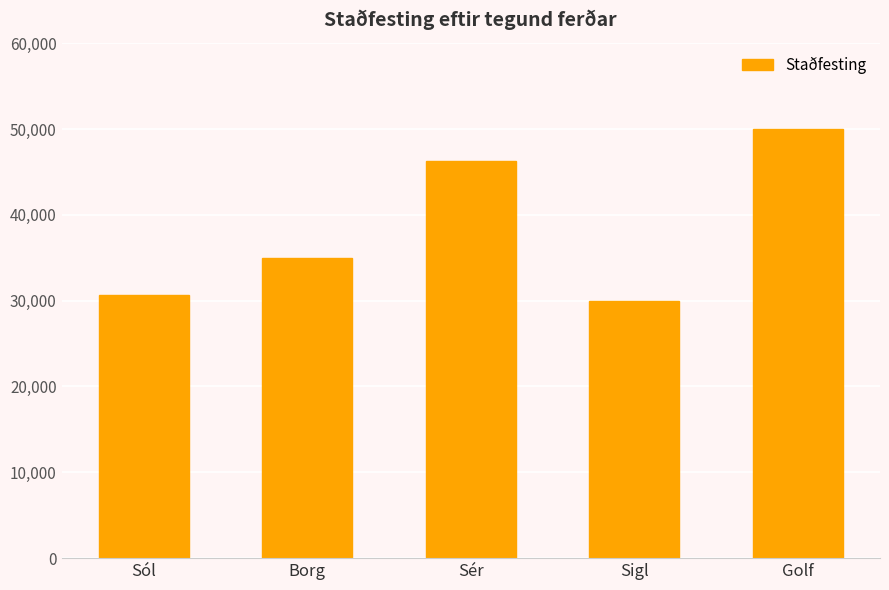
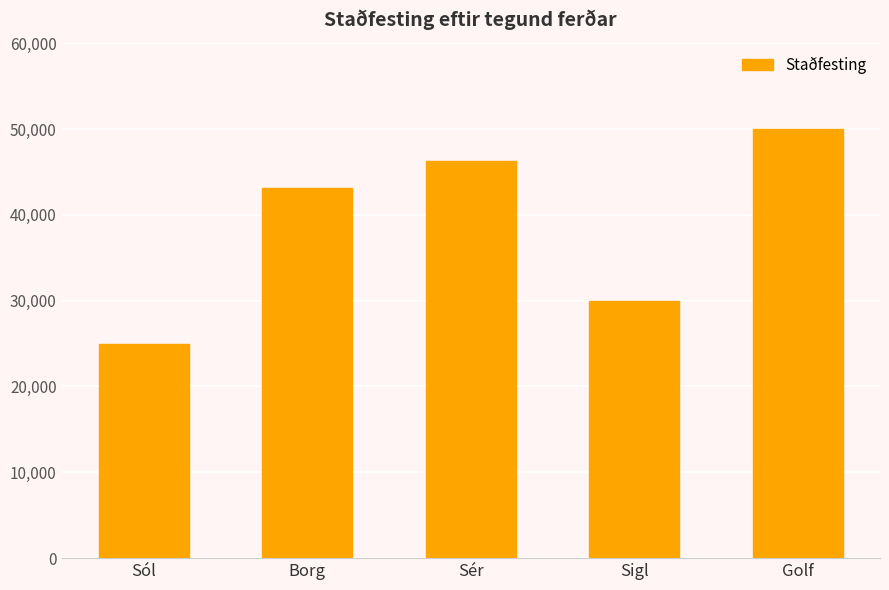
Sól: 31,000 -> 25,000
Borg: 35,000 -> 43,000
